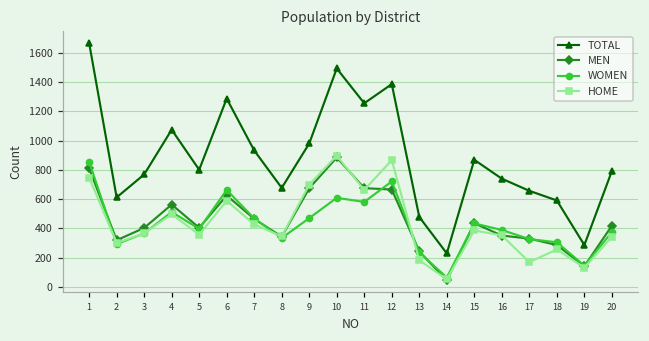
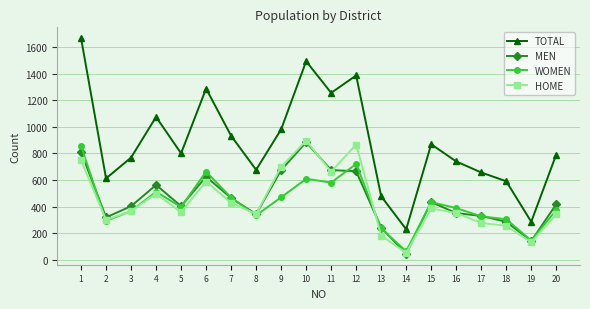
HOME, 17: 170 -> 280
